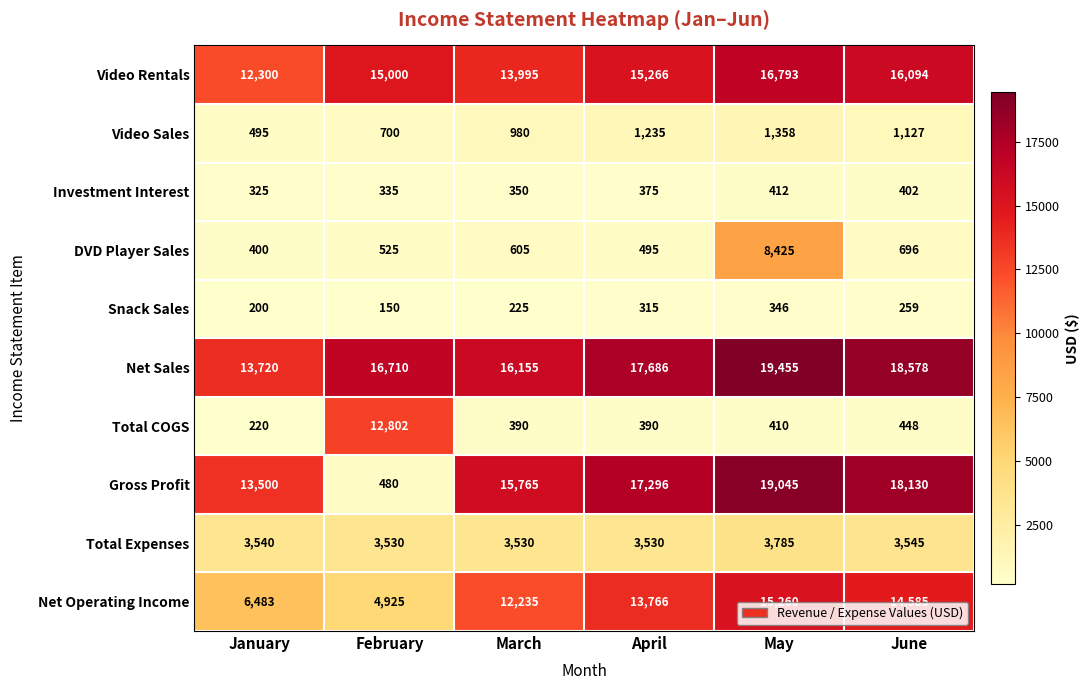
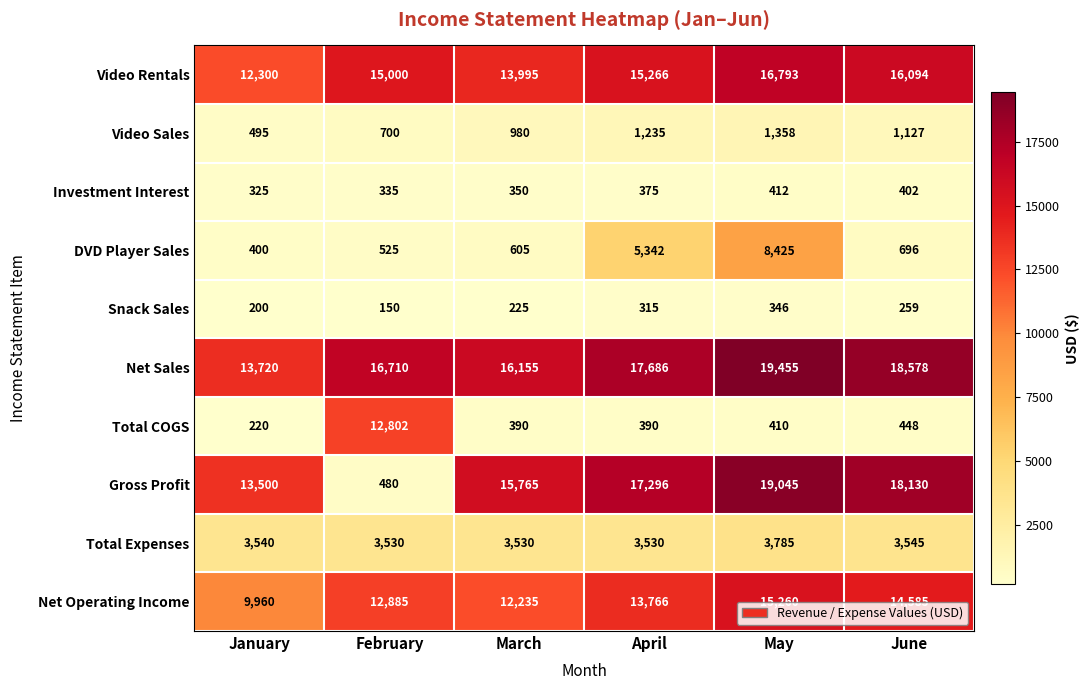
DVD Player Sales, April: 495 -> 5,342
Net Operating Income, January: 6,483 -> 9,960
Net Operating Income, February: 4,925 -> 12,885
